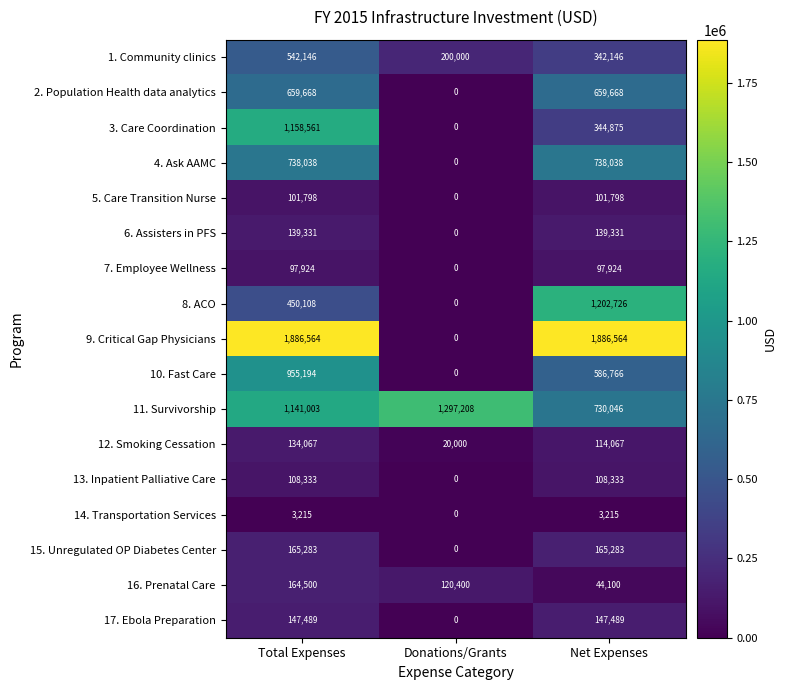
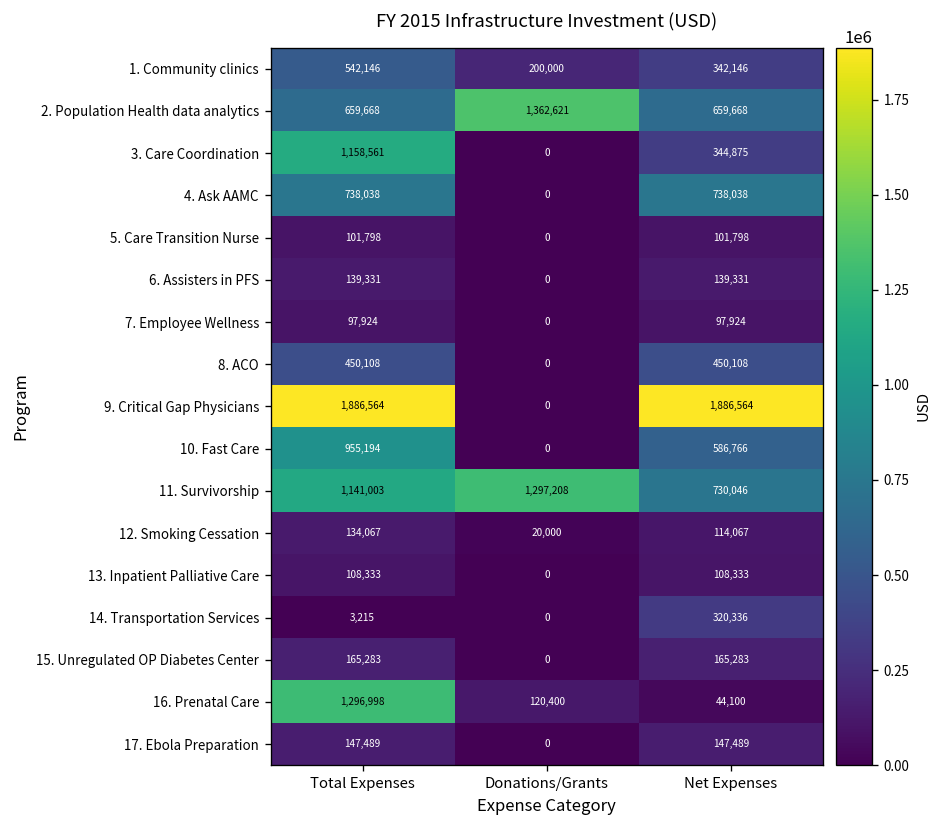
2. Population Health data analytics, Donations/Grants: 0 -> 1,362,621
8. ACO, Net Expenses: 1,202,726 -> 450,108
14. Transportation Services, Net Expenses: 3,215 -> 320,336
16. Prenatal Care, Total Expenses: 164,500 -> 1,296,998
